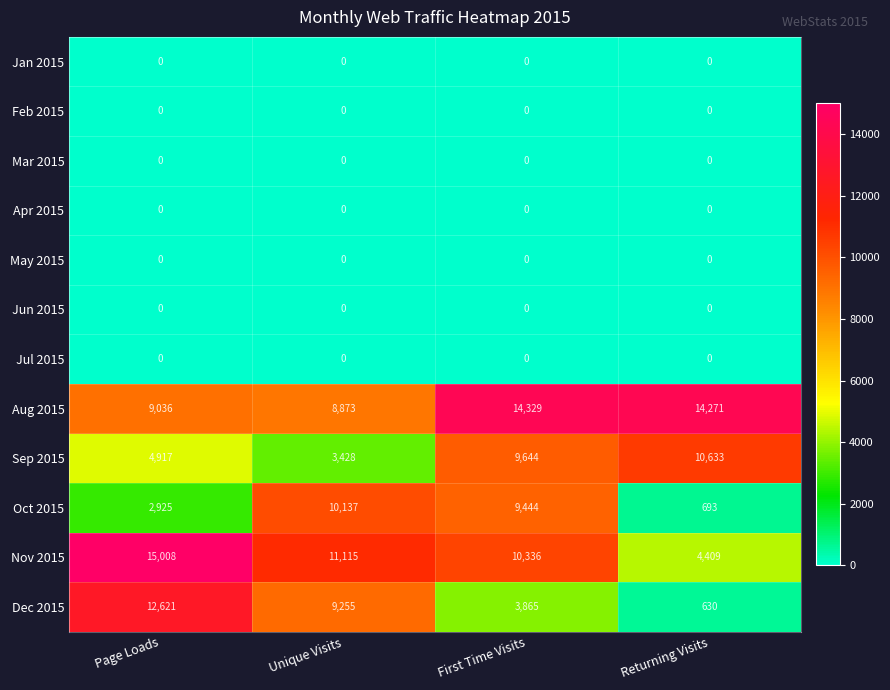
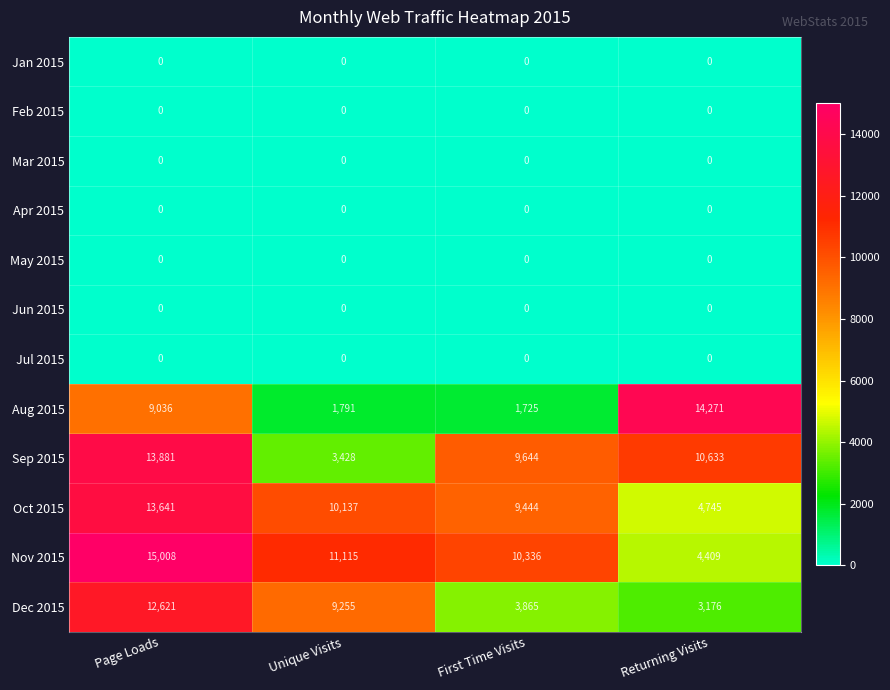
Aug 2015, Unique Visits: 8,873 -> 1,791
Aug 2015, First Time Visits: 14,329 -> 1,725
Sep 2015, Page Loads: 4,917 -> 13,881
Oct 2015, Page Loads: 2,925 -> 13,641
Oct 2015, Returning Visits: 693 -> 4,745
Dec 2015, Returning Visits: 630 -> 3,176
